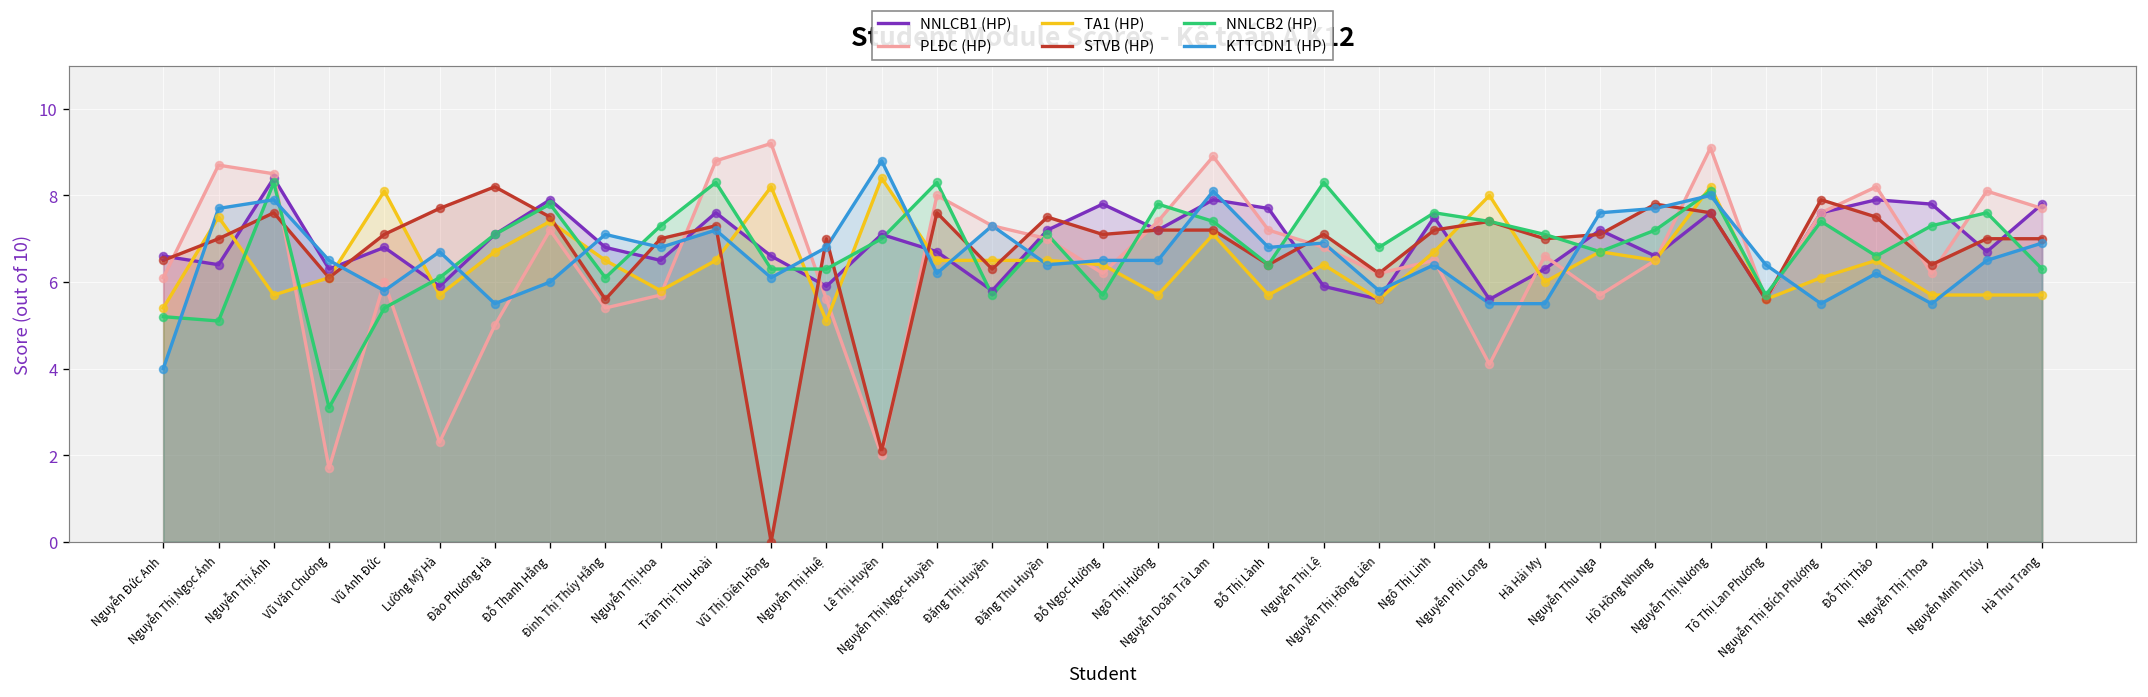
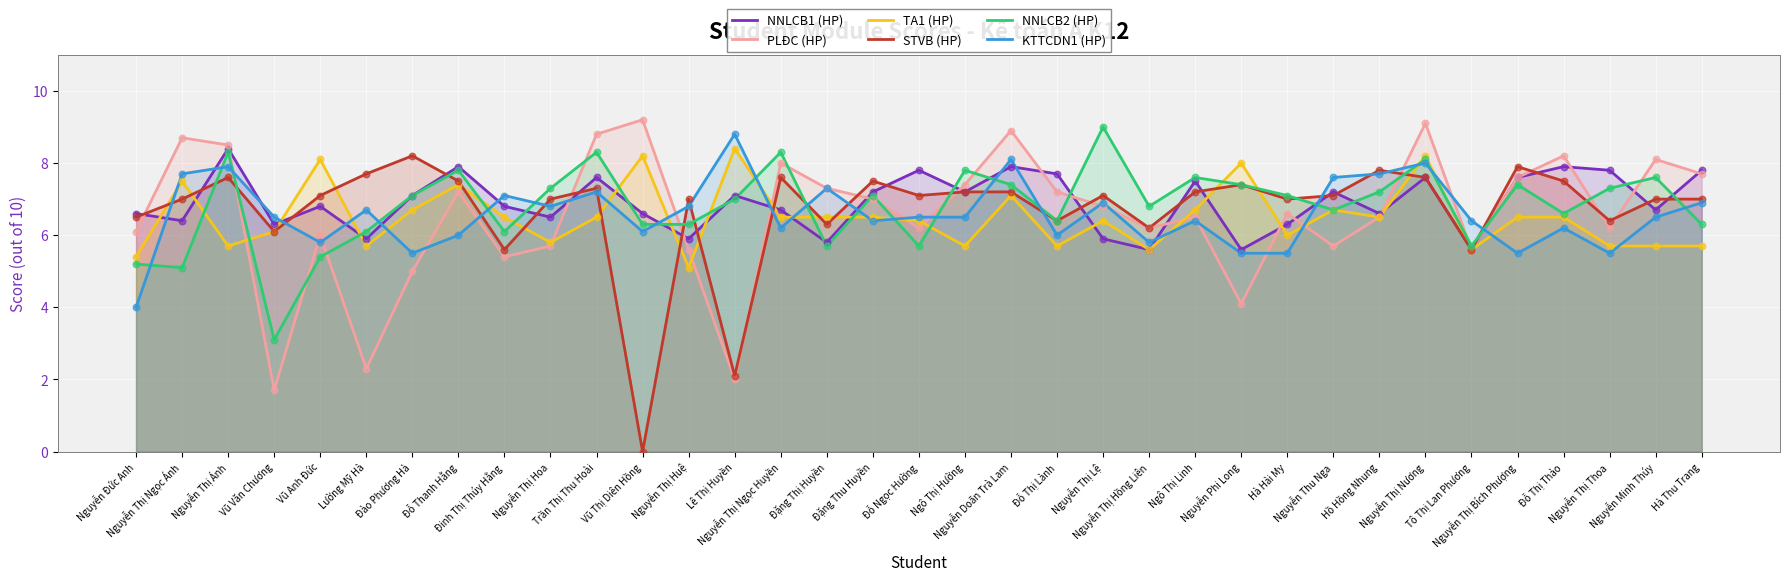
KTTCDN1 (HP), Đỗ Thị Lành: 6.8 -> 6.0
NNLCB2 (HP), Nguyễn Thị Lệ: 8.3 -> 9.0
TA1 (HP), Nguyễn Thị Bích Phượng: 6.1 -> 6.5
